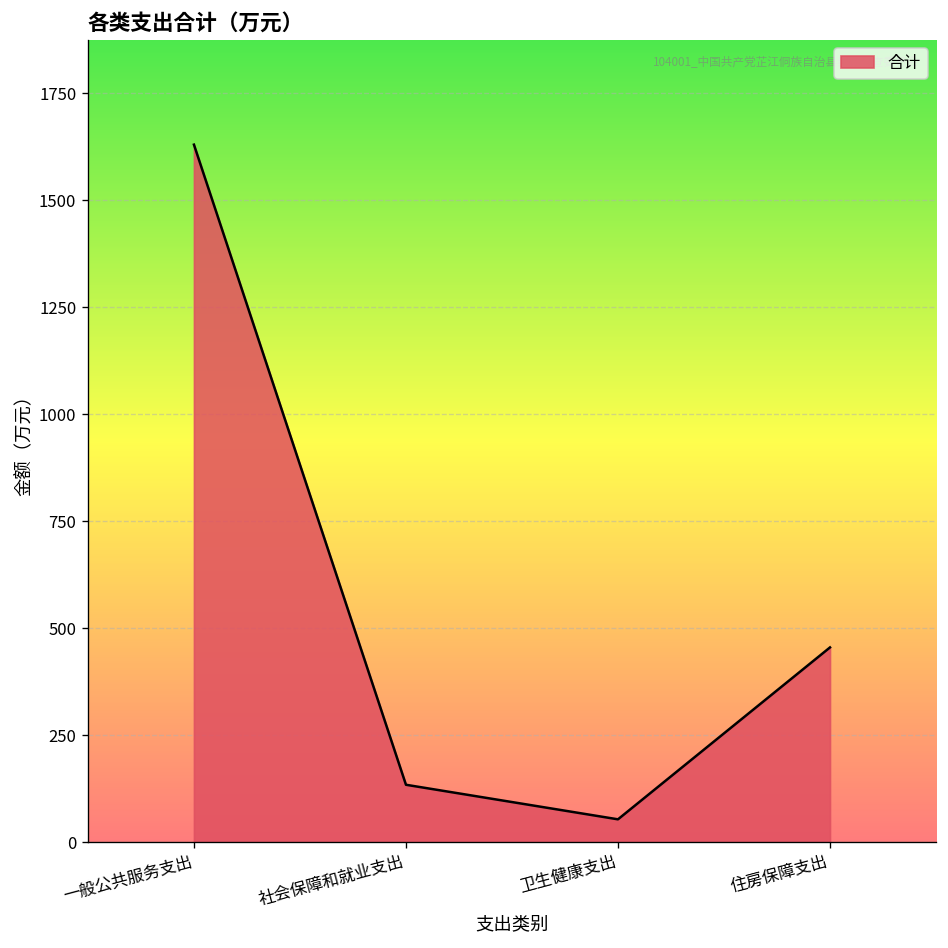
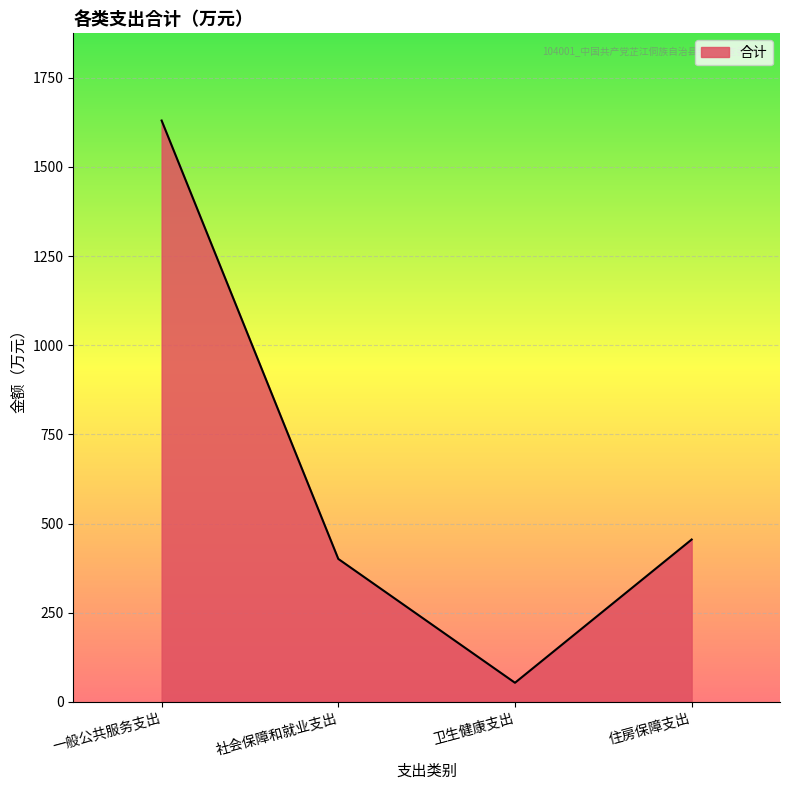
社会保障和就业支出: 130 -> 400
